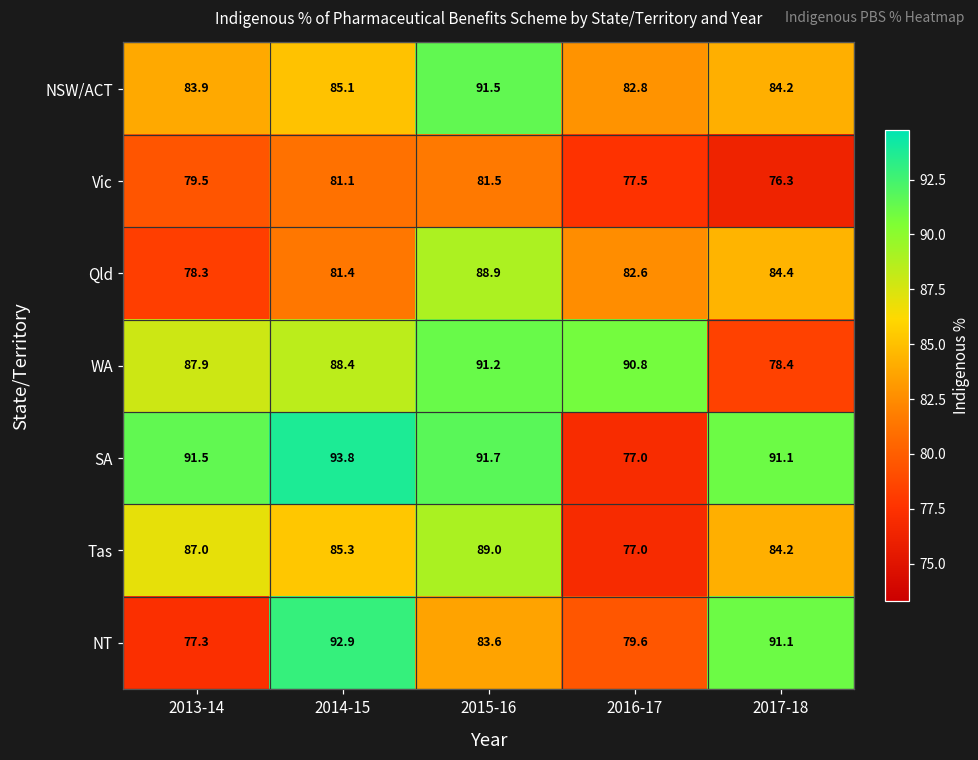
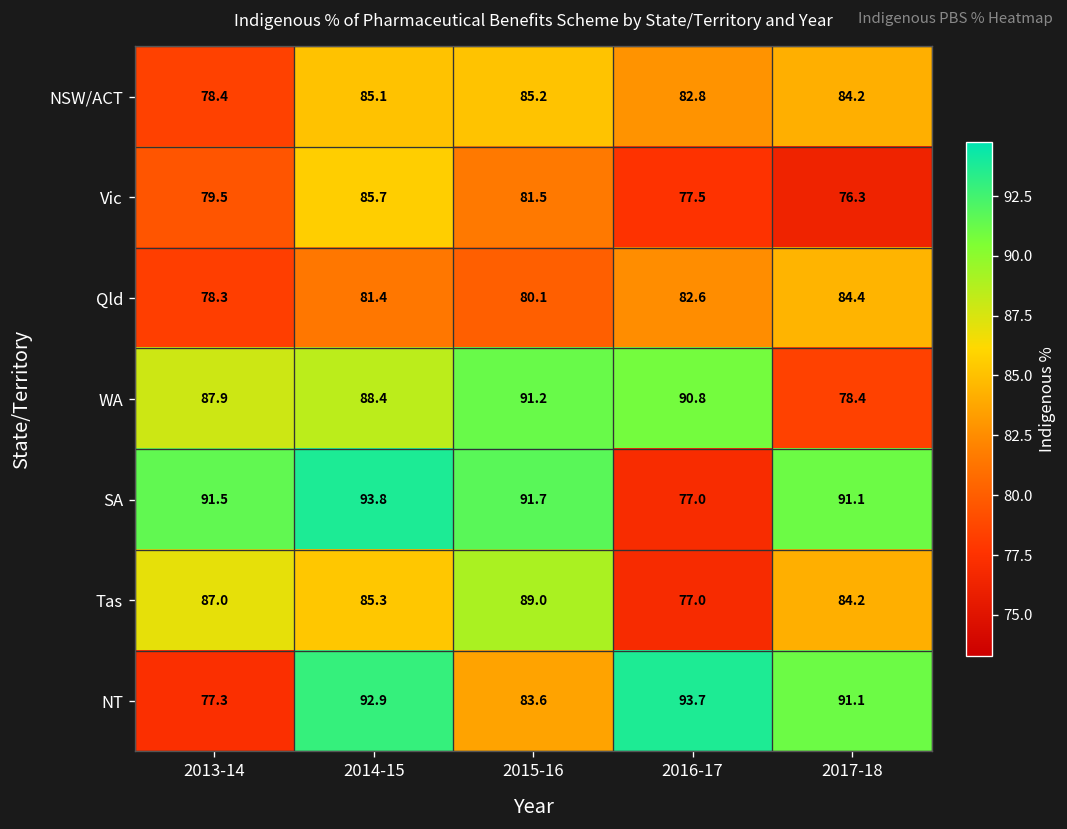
NSW/ACT, 2013-14: 83.9 -> 78.4
NSW/ACT, 2015-16: 91.5 -> 85.2
Vic, 2014-15: 81.1 -> 85.7
Qld, 2015-16: 88.9 -> 80.1
NT, 2016-17: 79.6 -> 93.7
